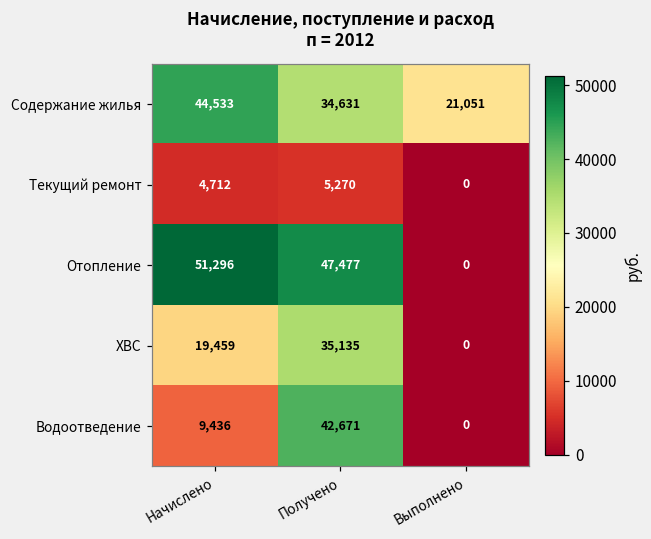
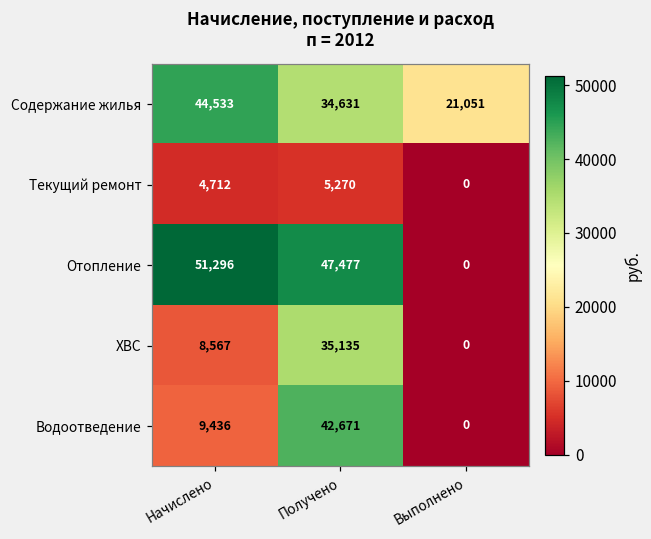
ХВС, Начислено: 19,459 -> 8,567
